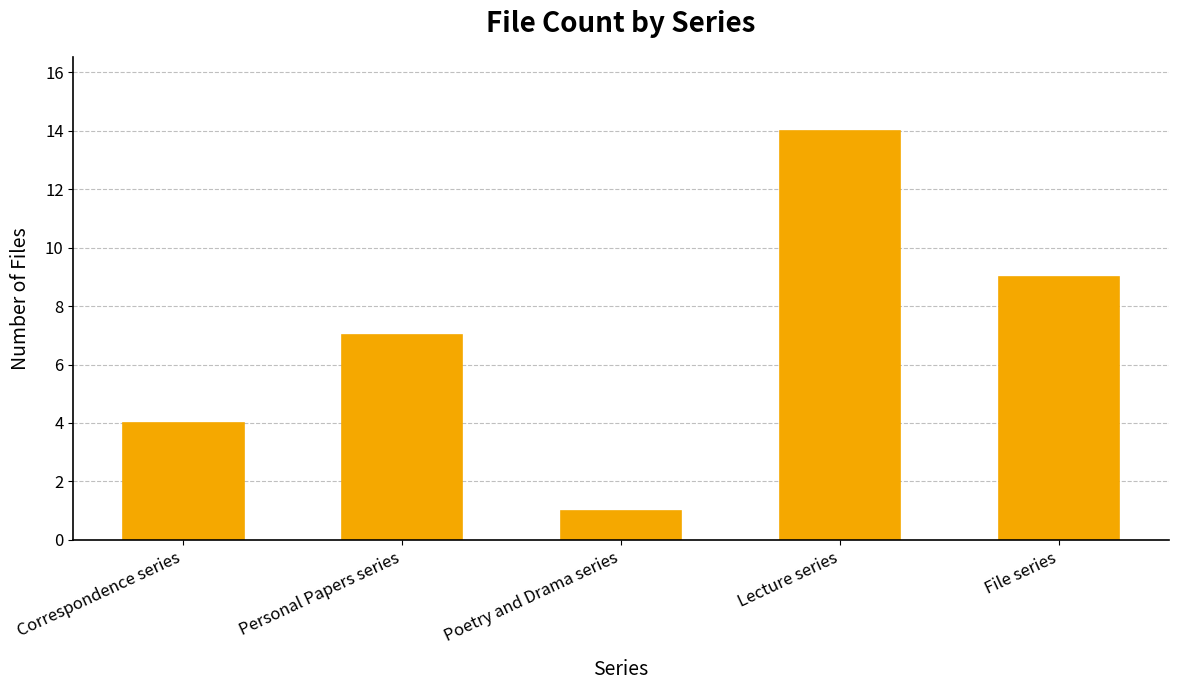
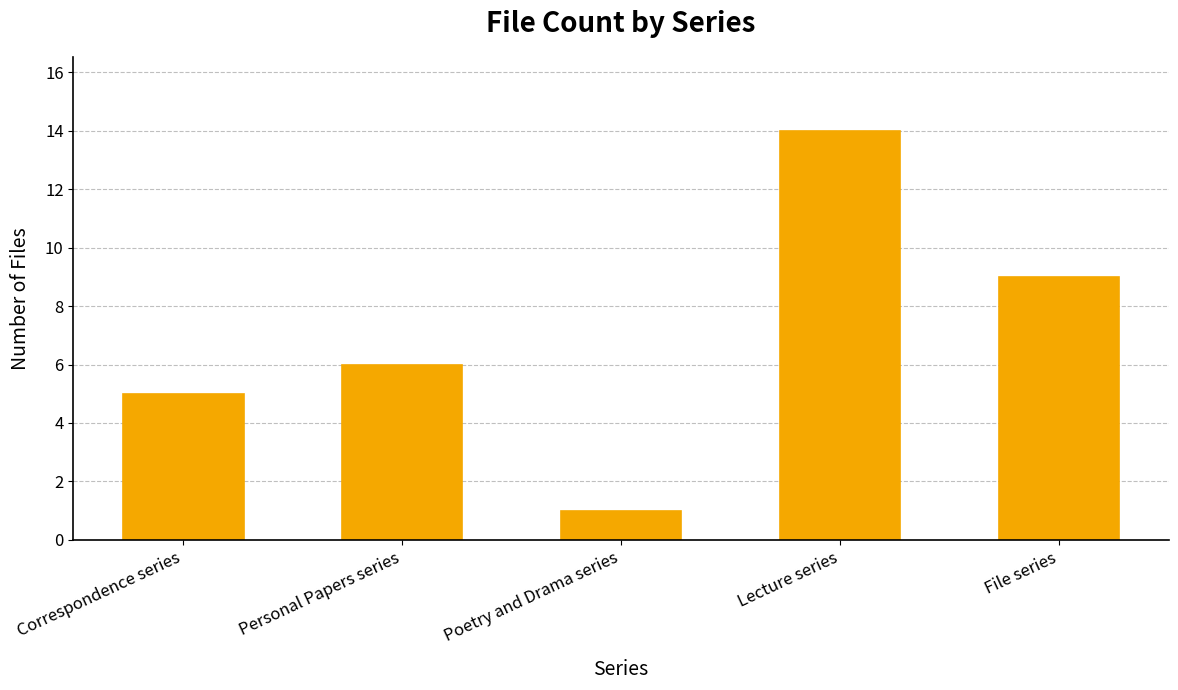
Correspondence series: 4 -> 5
Personal Papers series: 7 -> 6
